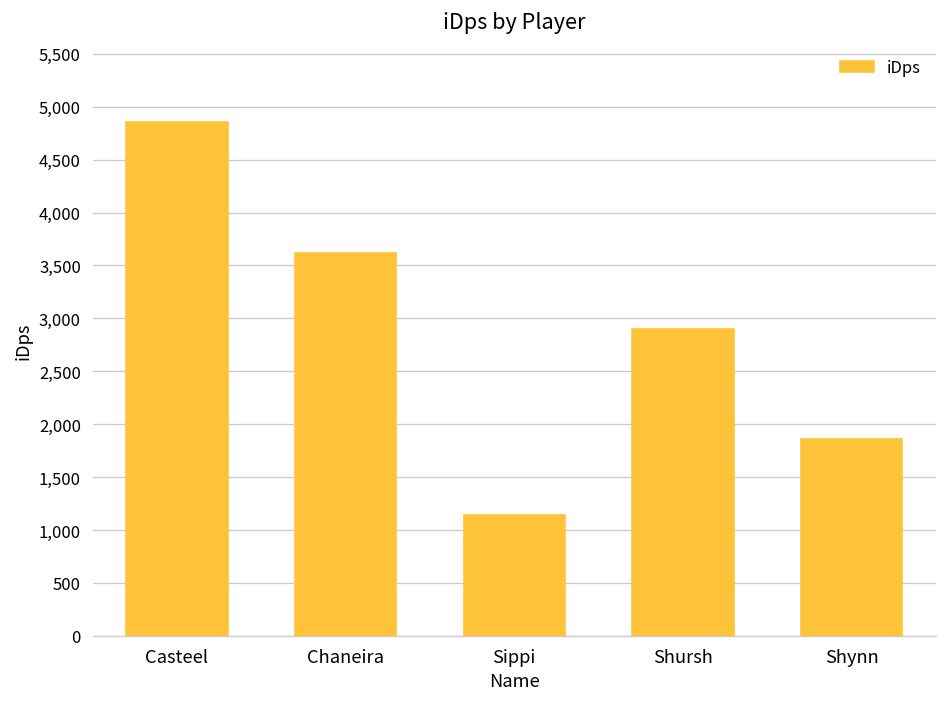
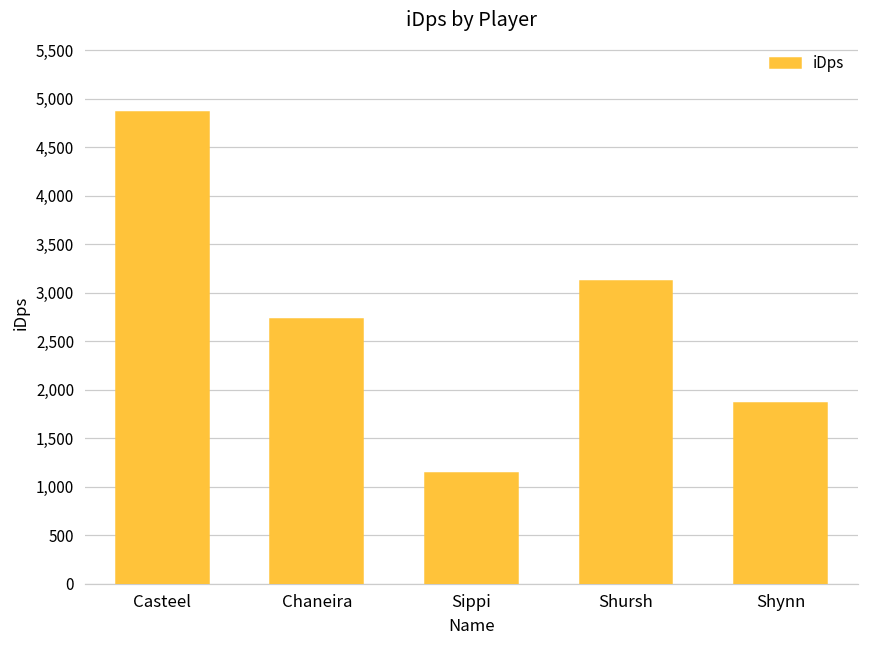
Chaneira: 3,600 -> 2,700
Shursh: 2,900 -> 3,100
